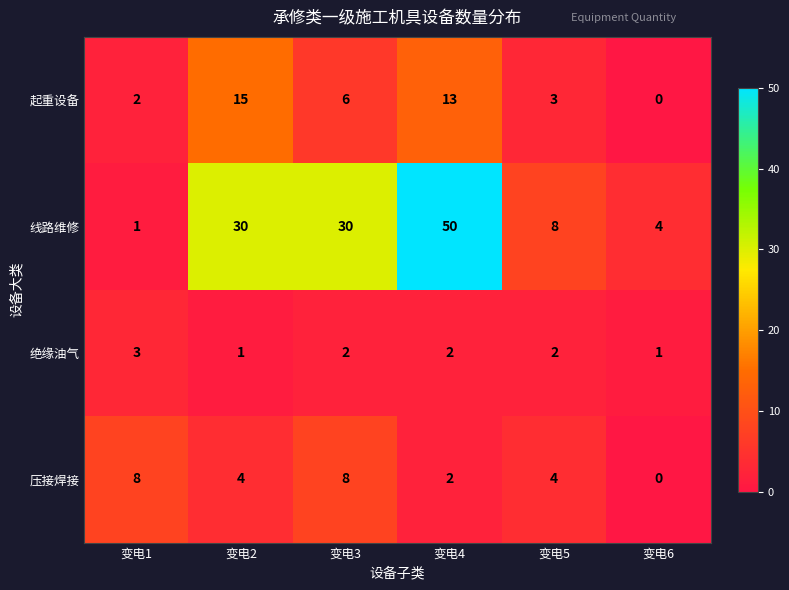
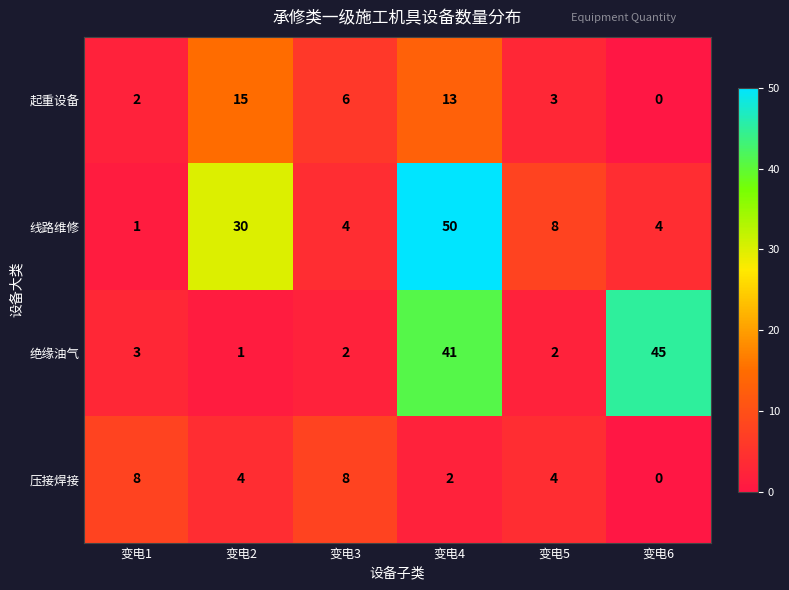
线路维修, 变电3: 30 -> 4
绝缘油气, 变电4: 2 -> 41
绝缘油气, 变电6: 1 -> 45
